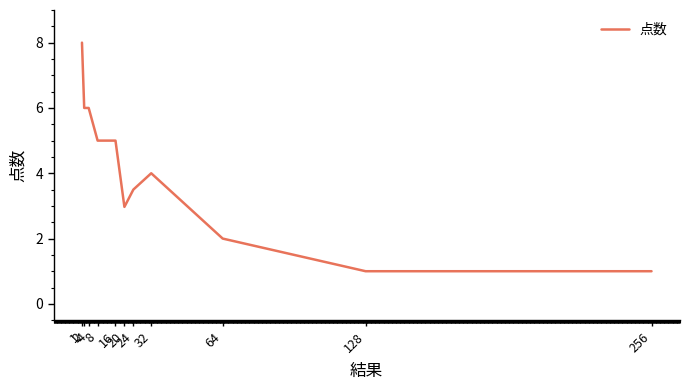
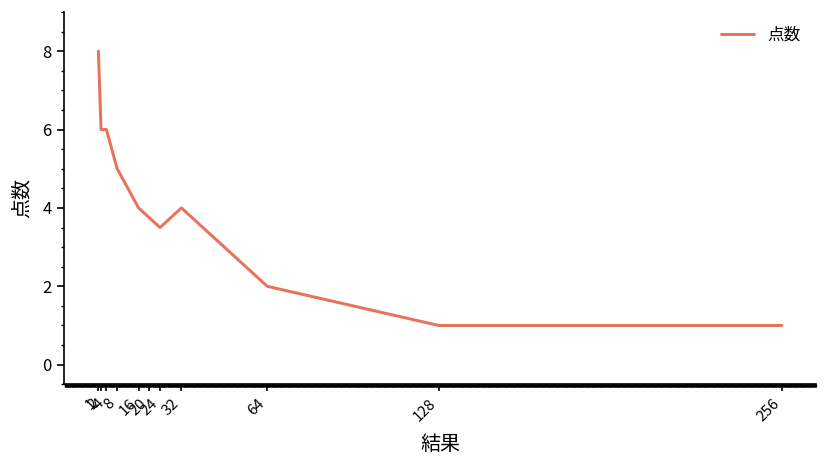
16: 5 -> 4
20: 3.0 -> 3.8
